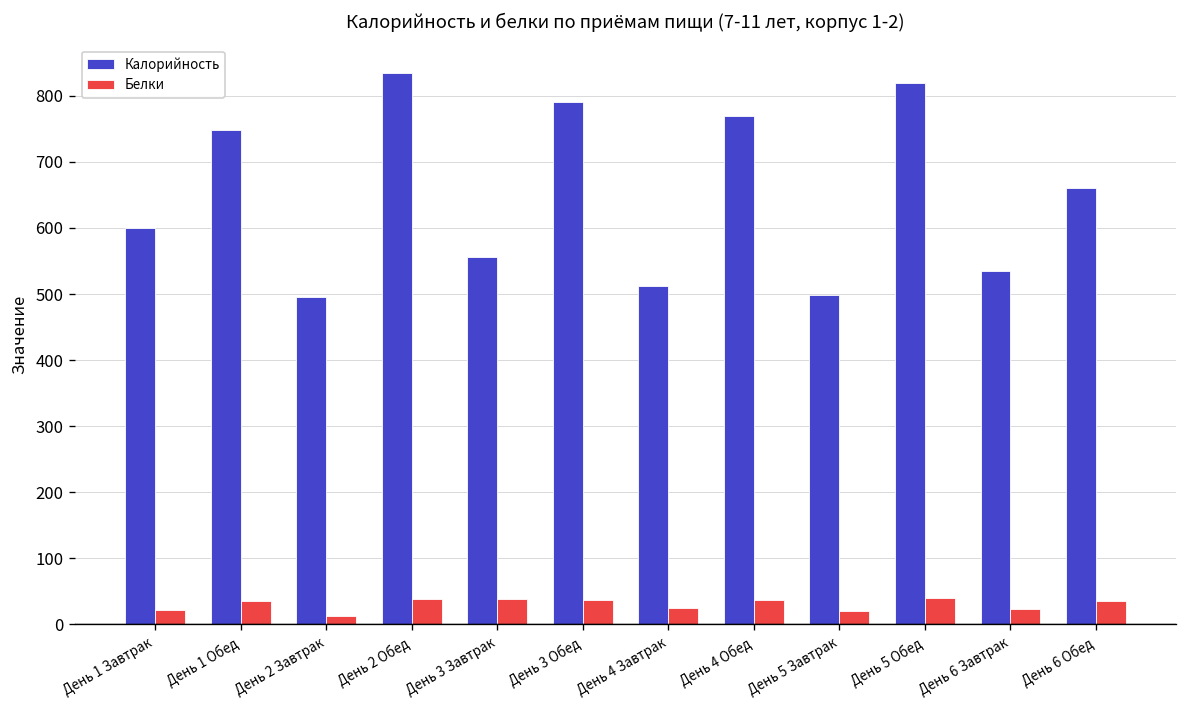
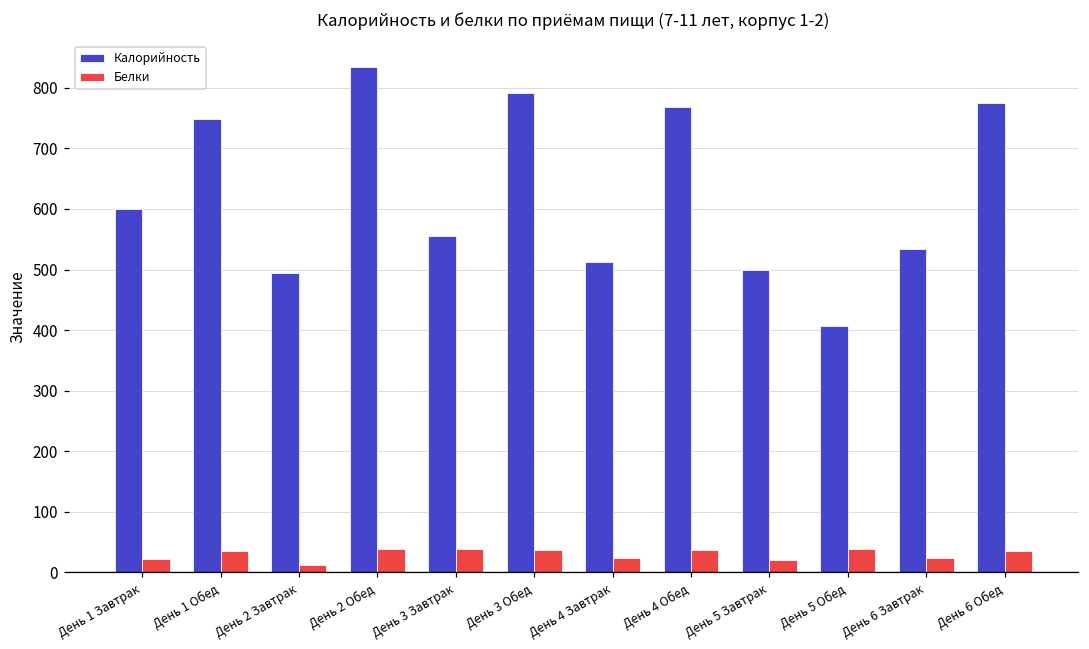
Калорийность, День 5 Обед: 820 -> 410
Калорийность, День 6 Обед: 660 -> 780
